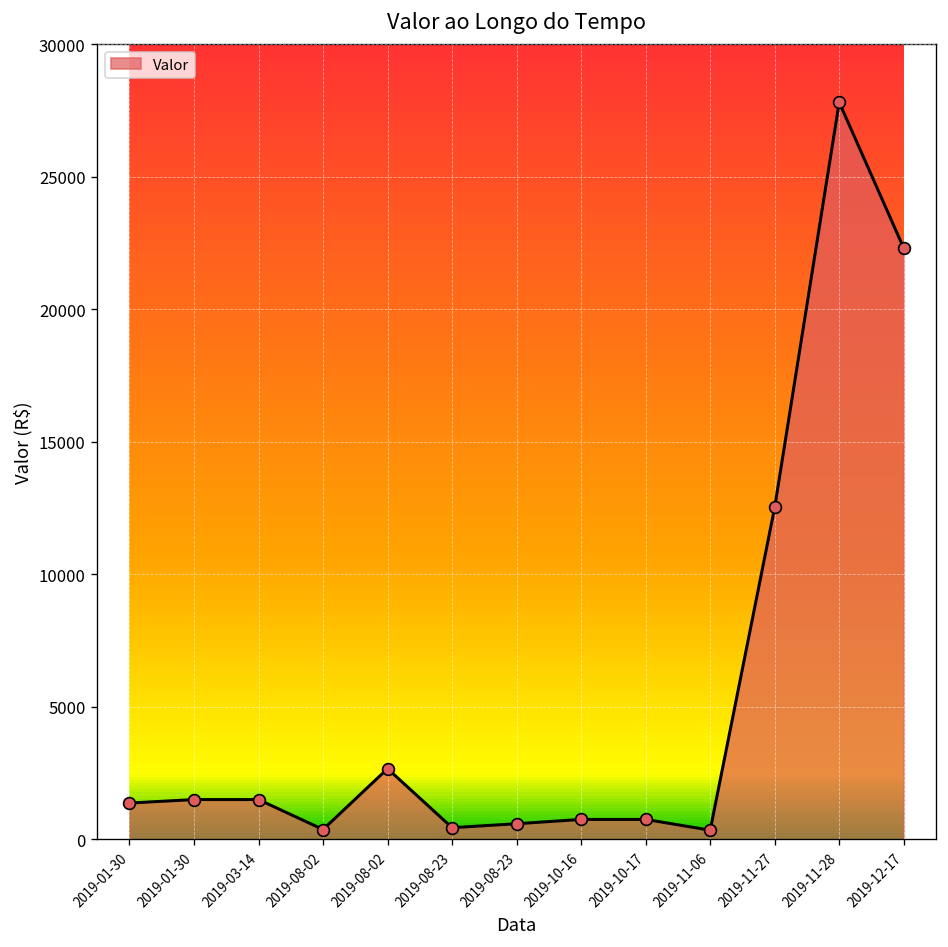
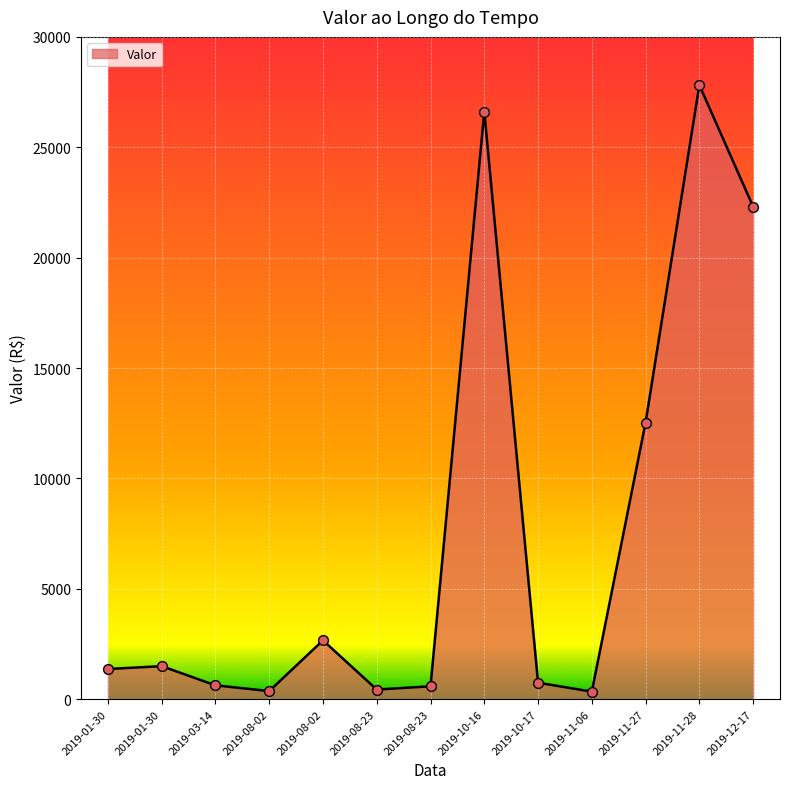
2019-03-14: 1500 -> 600
2019-10-16: 800 -> 26600
